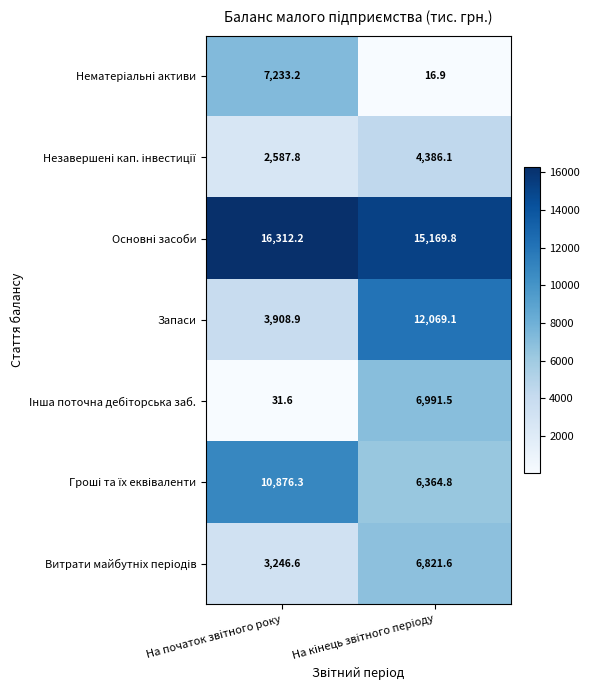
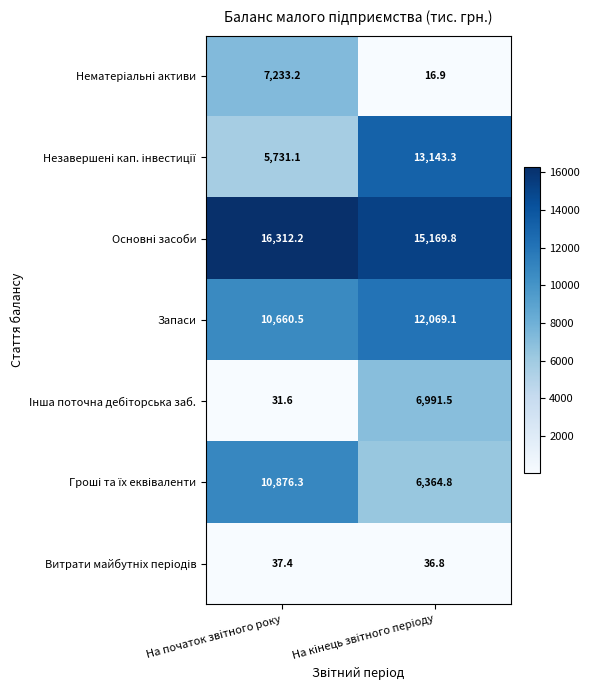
Незавершені кап. інвестиції, На початок звітного року: 2,587.8 -> 5,731.1
Незавершені кап. інвестиції, На кінець звітного періоду: 4,386.1 -> 13,143.3
Запаси, На початок звітного року: 3,908.9 -> 10,660.5
Витрати майбутніх періодів, На початок звітного року: 3,246.6 -> 37.4
Витрати майбутніх періодів, На кінець звітного періоду: 6,821.6 -> 36.8
